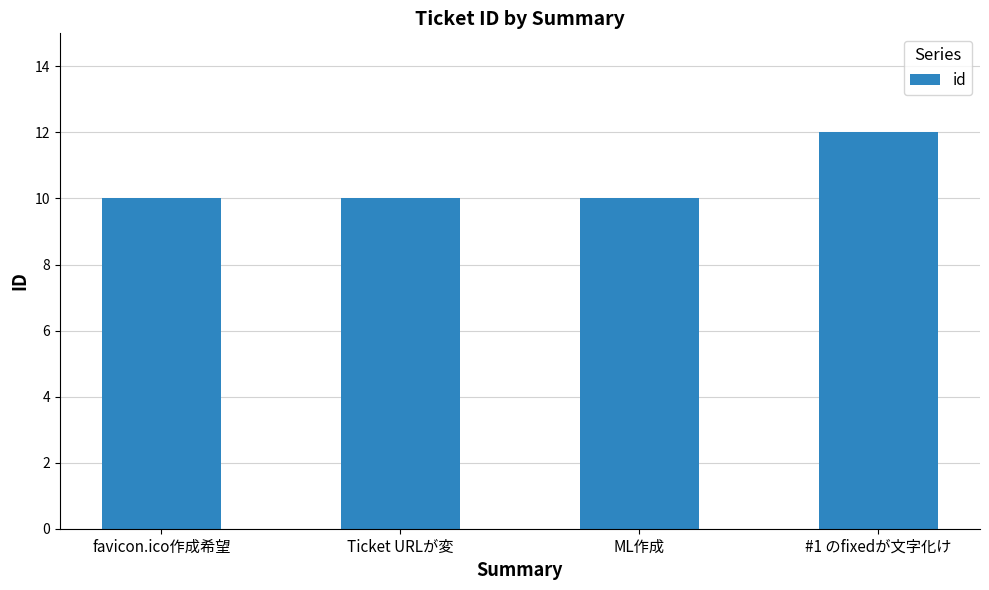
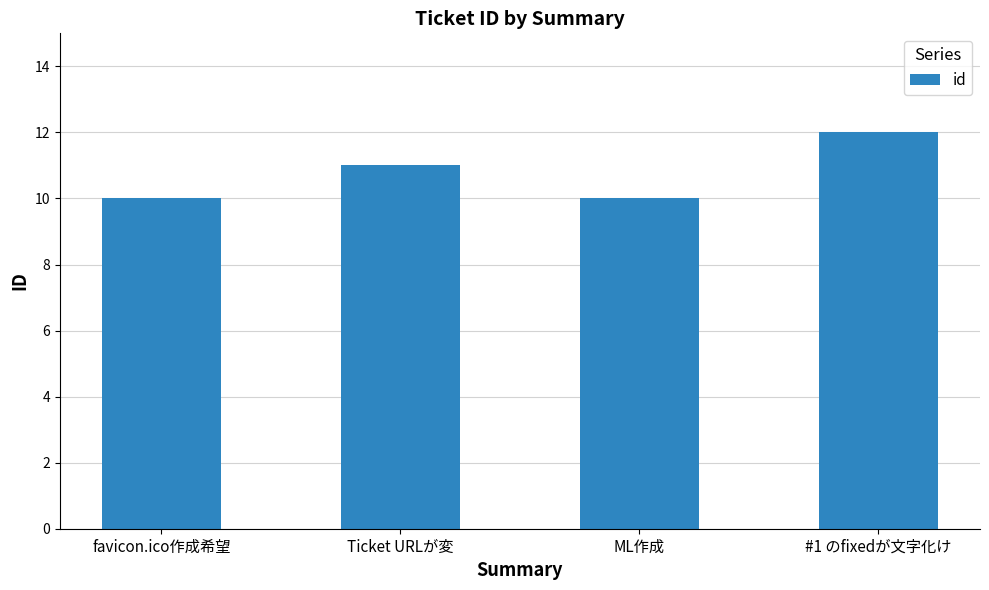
Ticket URLが変: 10 -> 11
